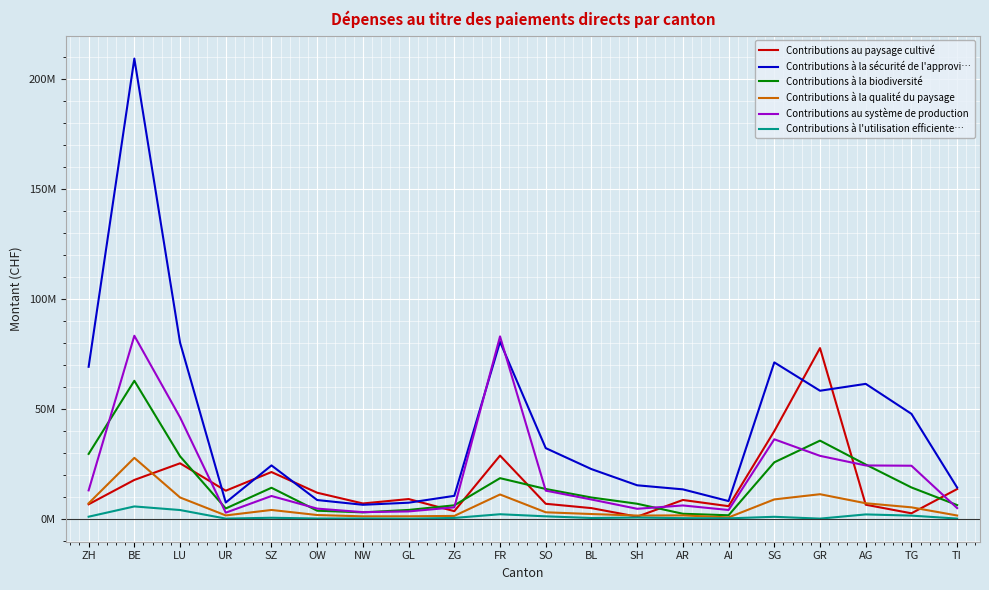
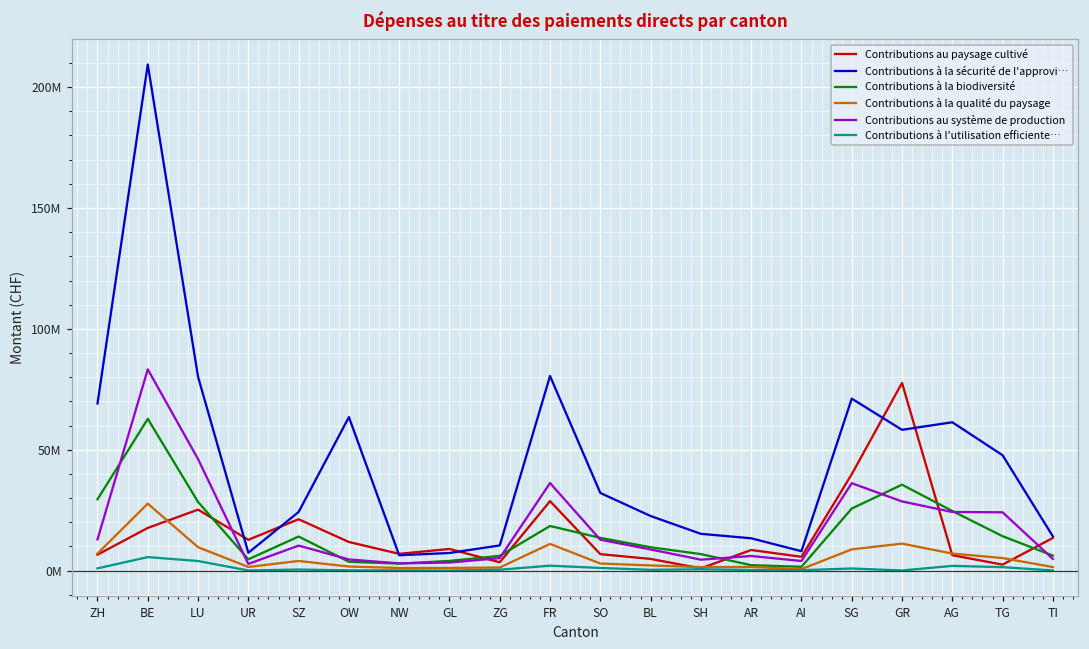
Contributions à la sécurité de l'approvi…, OW: 9000000 -> 63000000
Contributions au système de production, FR: 83000000 -> 36000000
